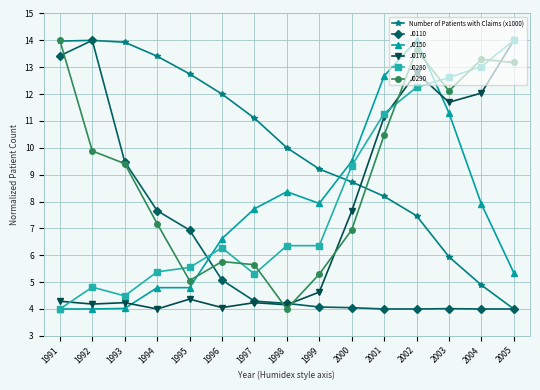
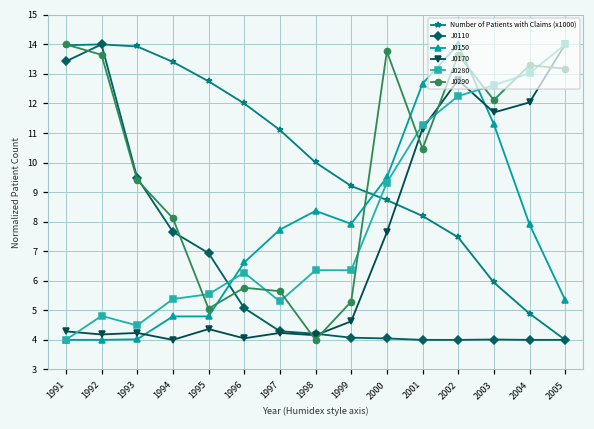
J0290, 1992: 9.9 -> 13.6
J0290, 1994: 7.2 -> 8.1
J0290, 2000: 6.9 -> 13.8
